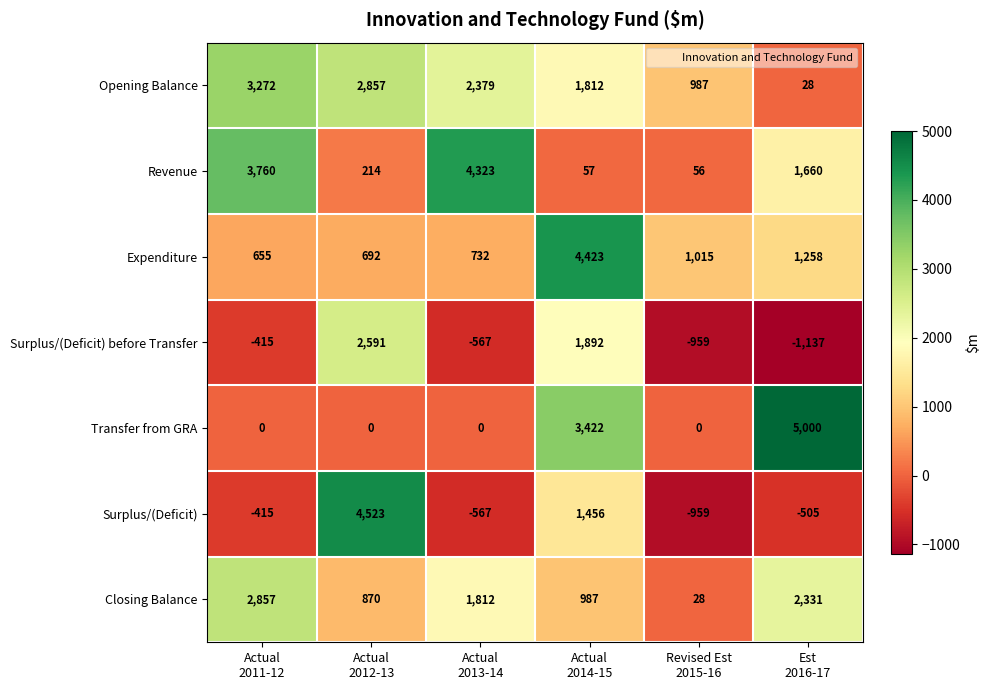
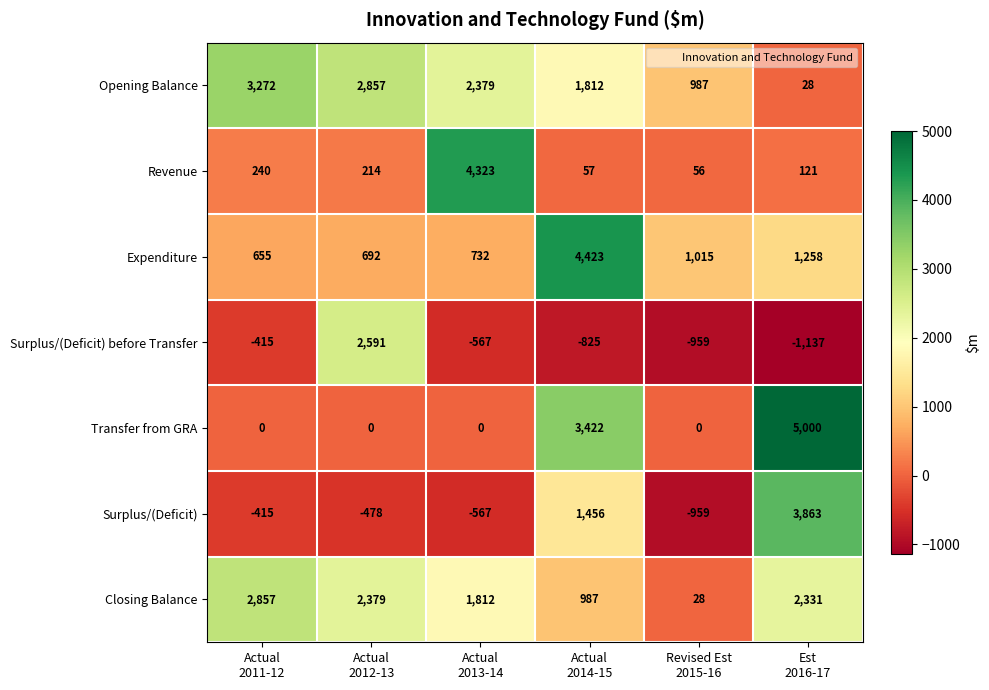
Revenue, Actual 2011-12: 3,760 -> 240
Revenue, Est 2016-17: 1,660 -> 121
Surplus/(Deficit) before Transfer, Actual 2014-15: 1,892 -> -825
Surplus/(Deficit), Actual 2012-13: 4,523 -> -478
Surplus/(Deficit), Est 2016-17: -505 -> 3,863
Closing Balance, Actual 2012-13: 870 -> 2,379
